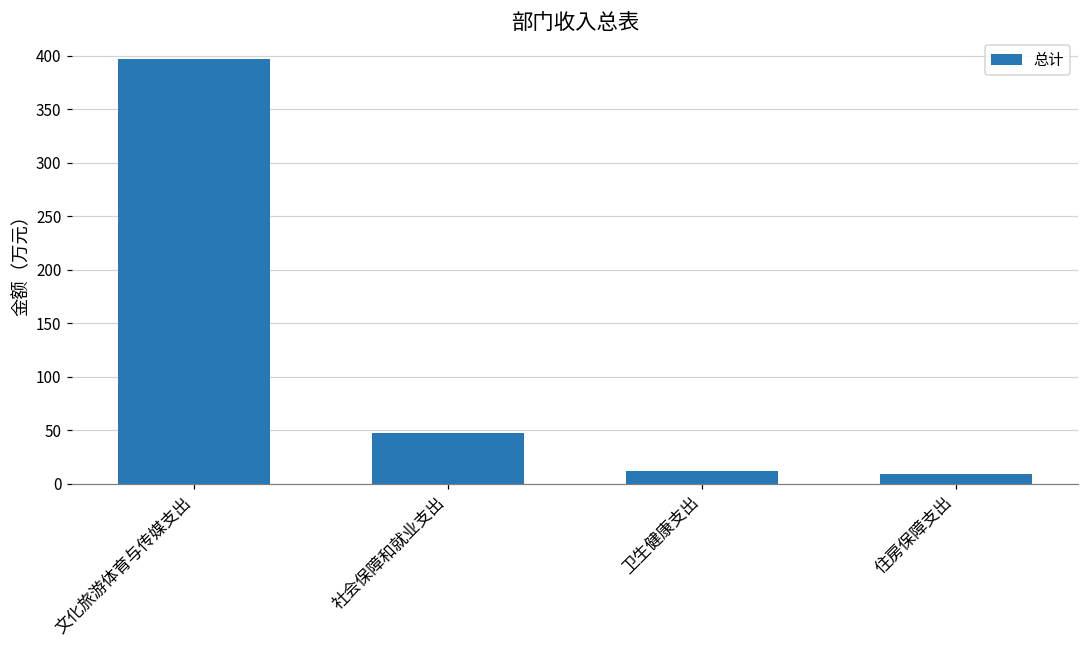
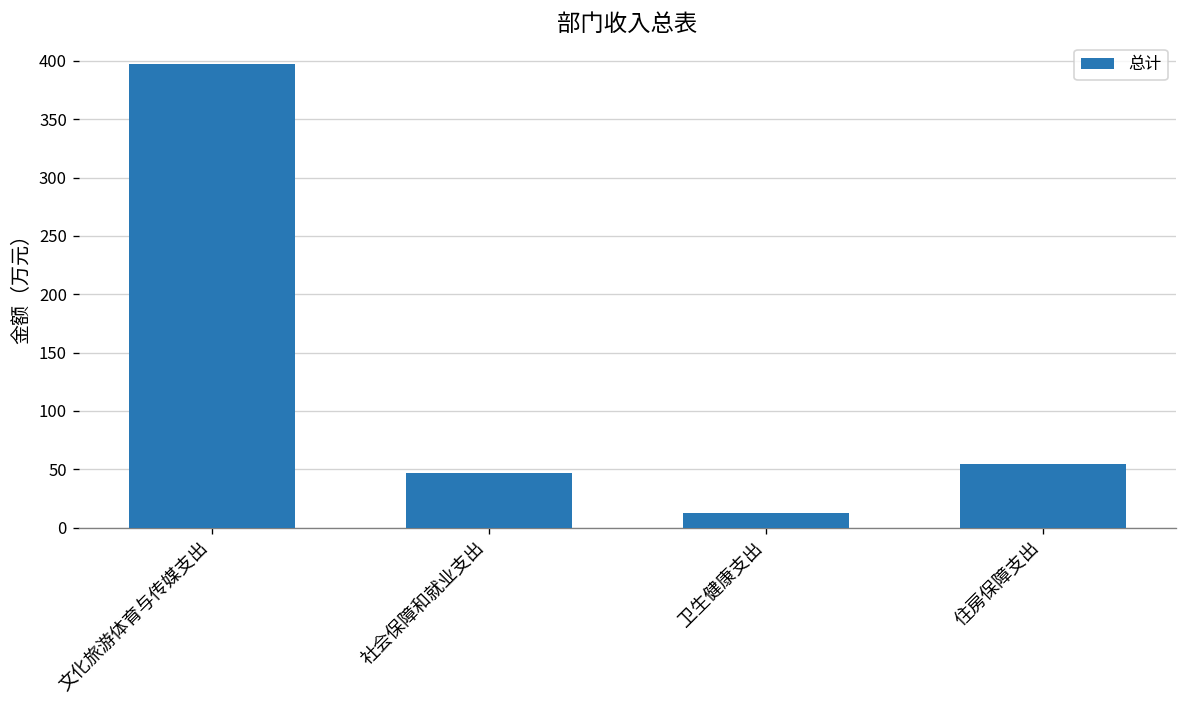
住房保障支出: 10 -> 50
